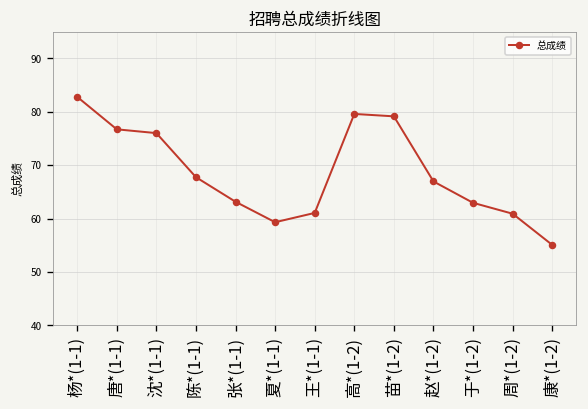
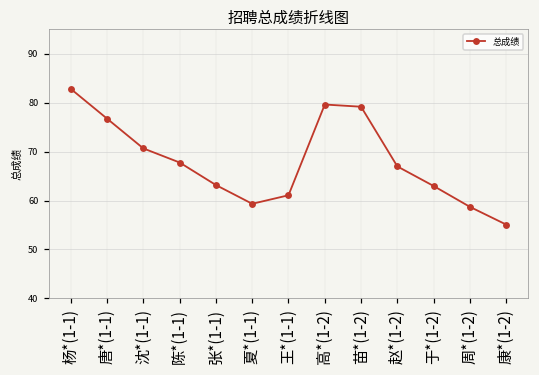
沈*(1-1): 76 -> 71
周*(1-2): 61 -> 59
